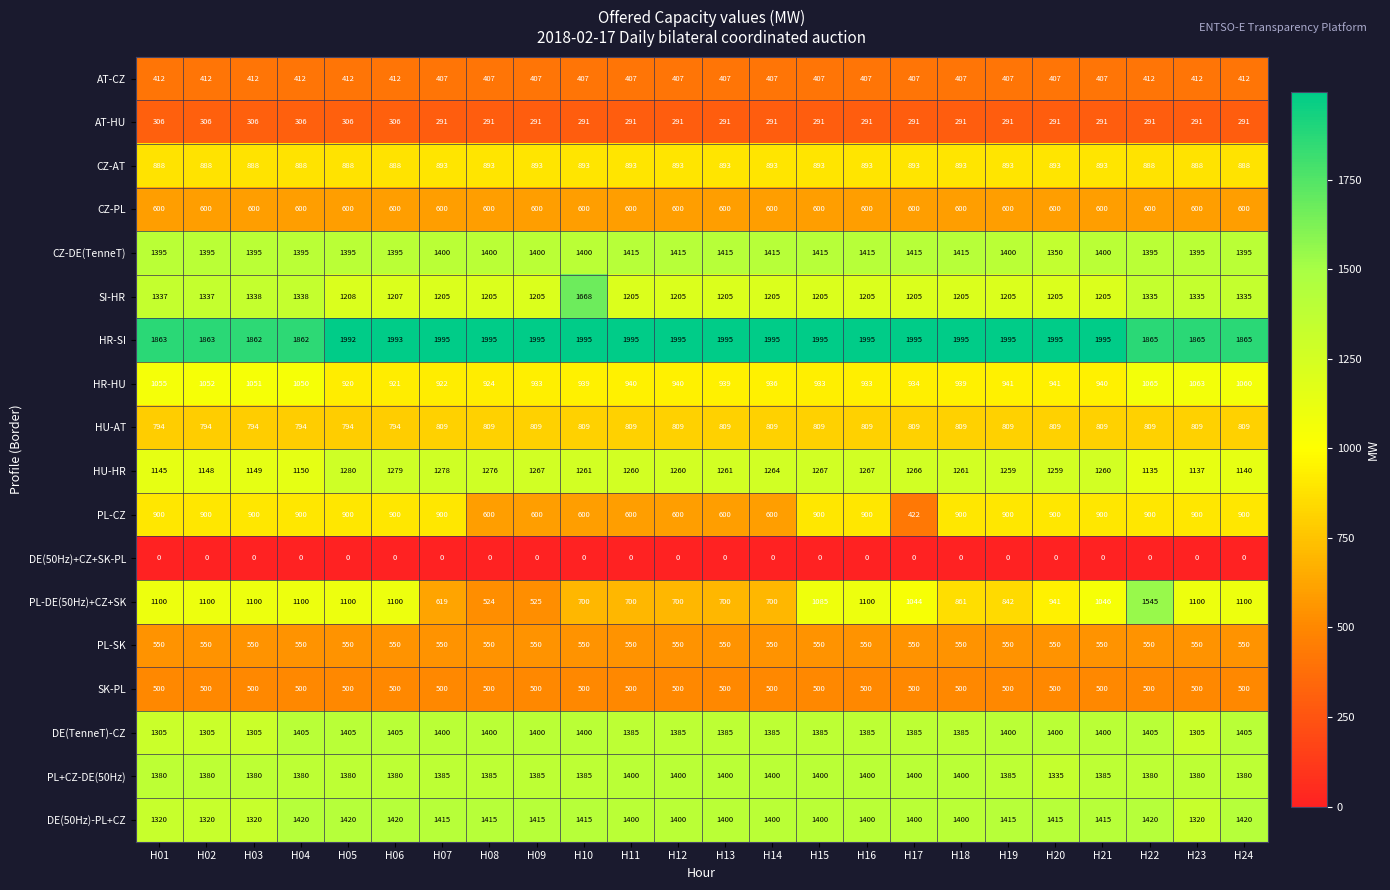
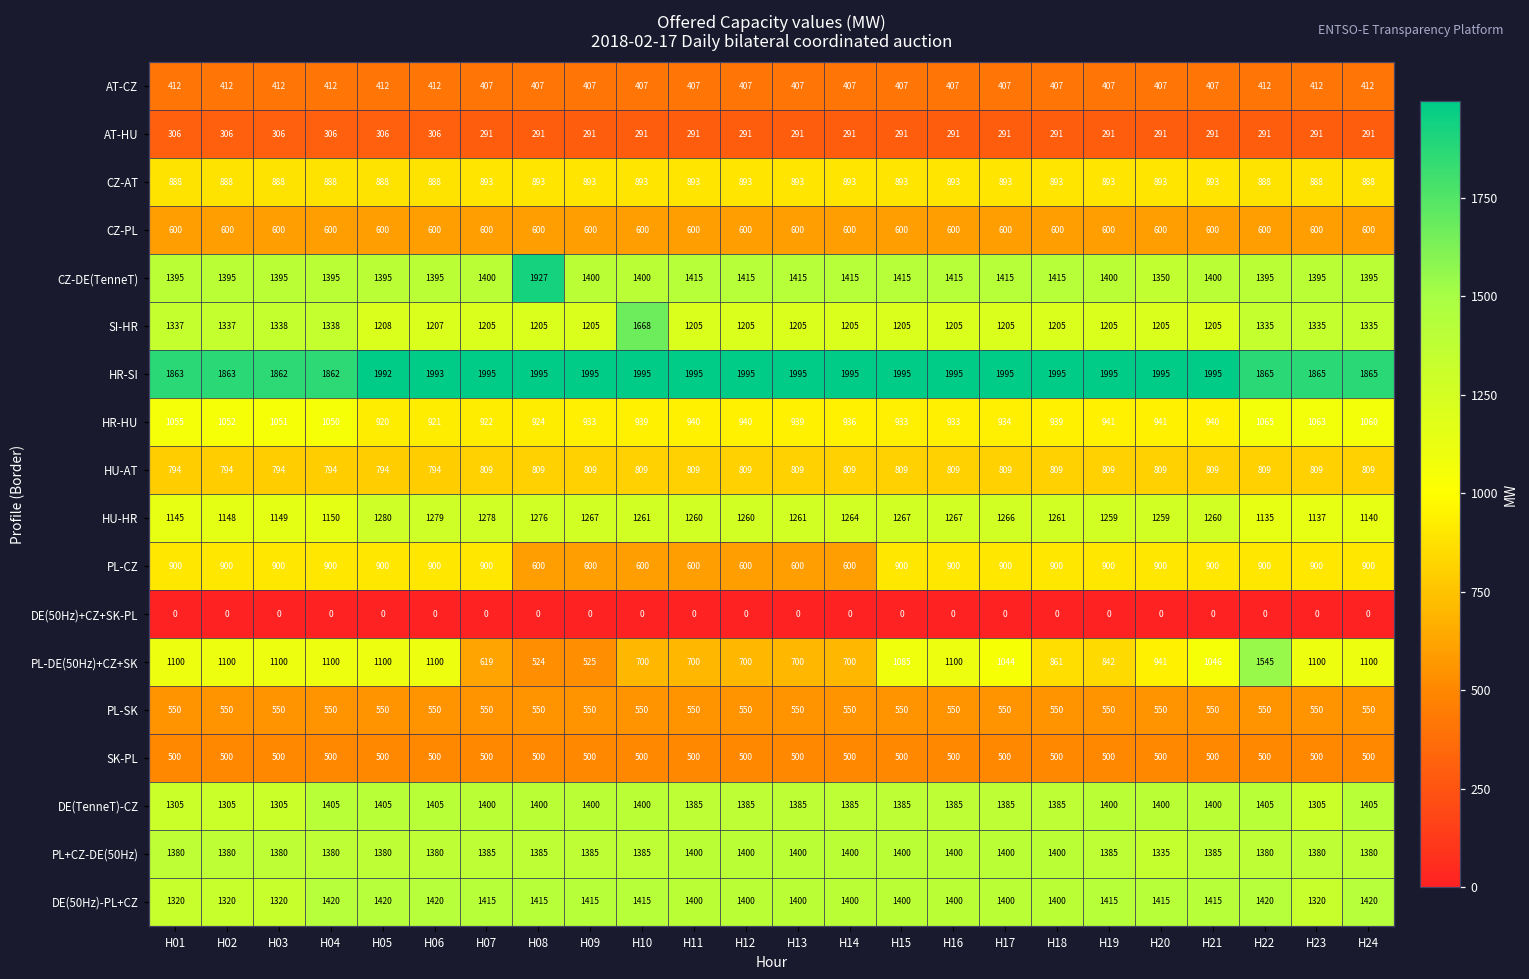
CZ-DE(TenneT), H08: 1400 -> 1927
PL-CZ, H17: 422 -> 900
